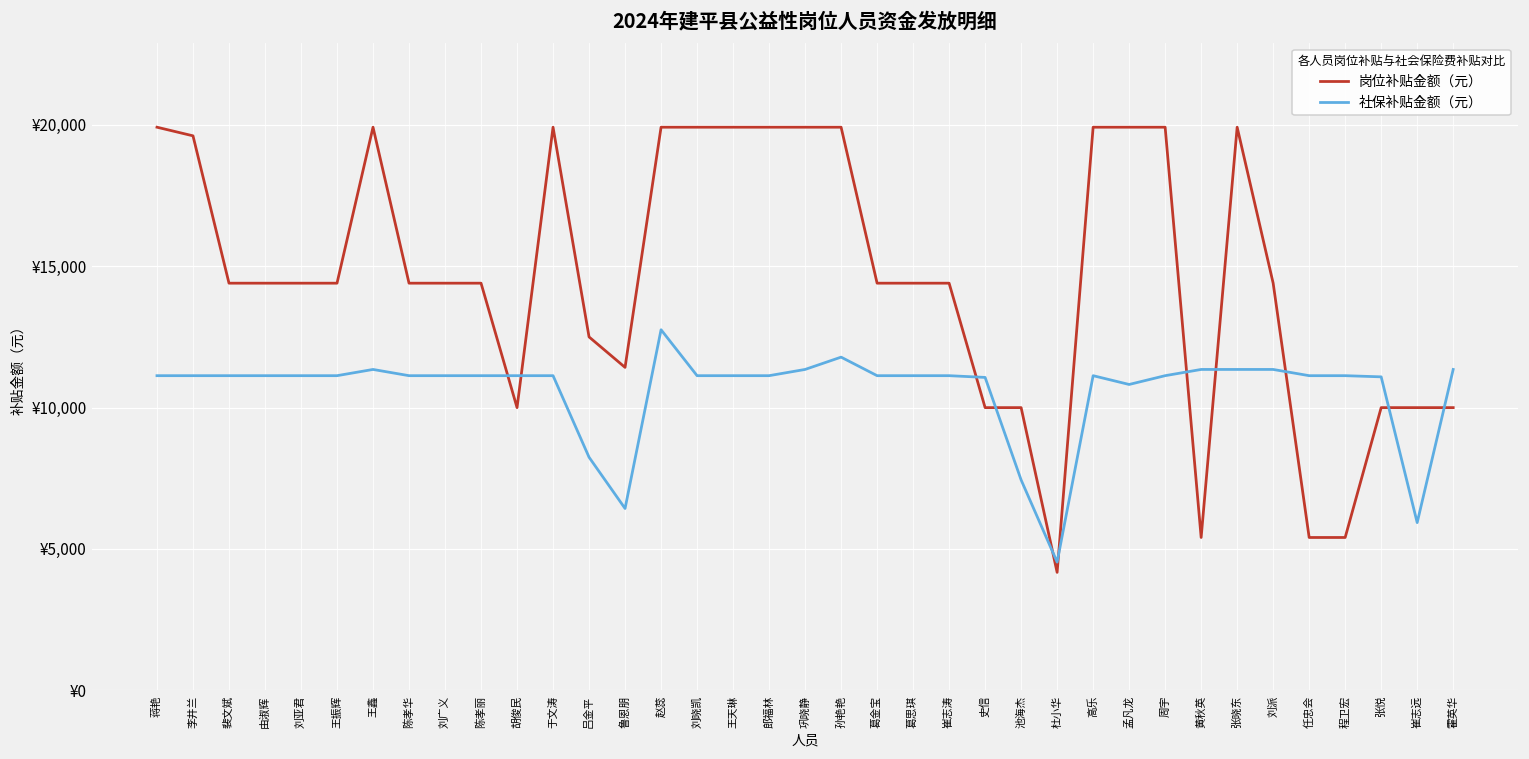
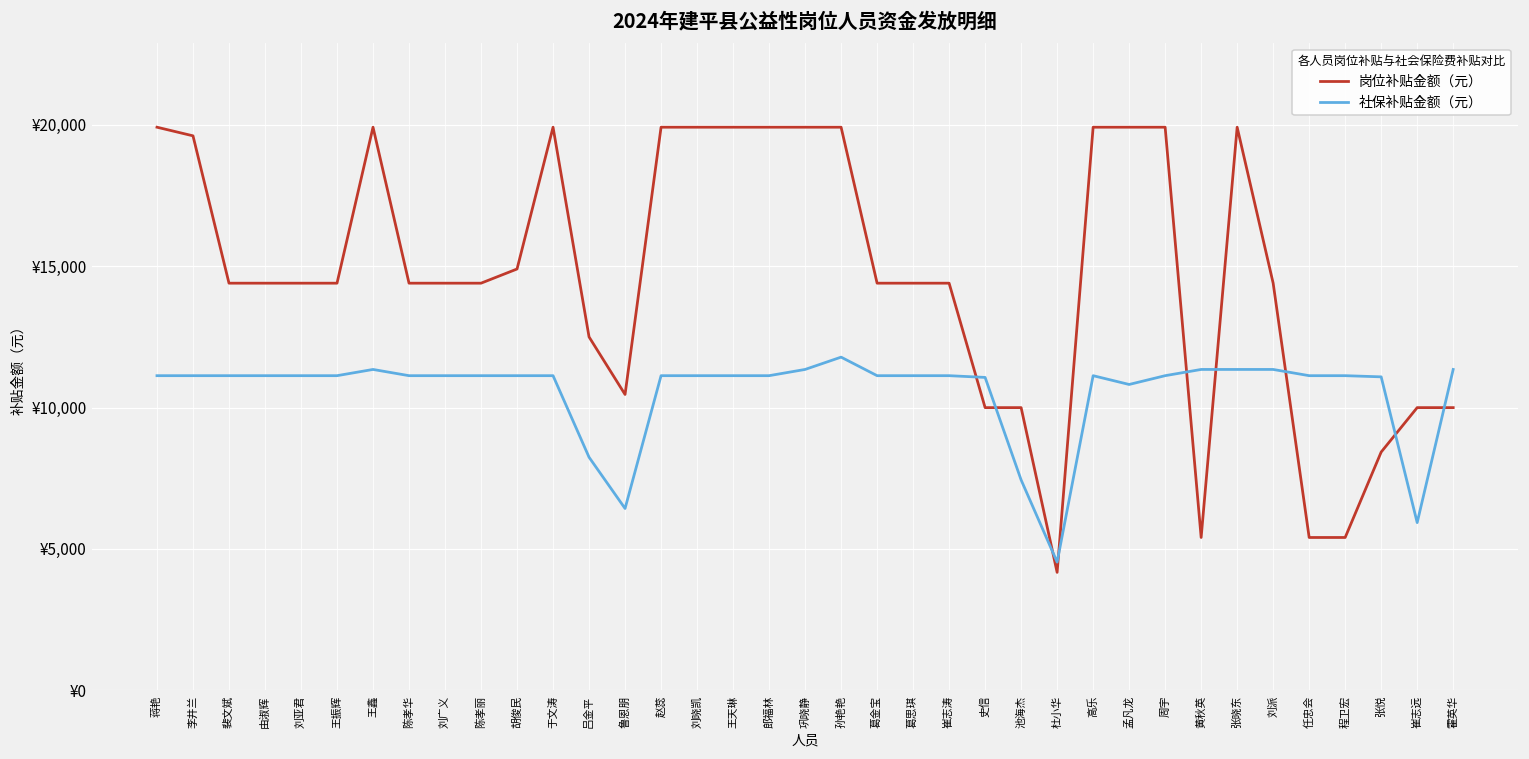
岗位补贴金额（元）, 胡俊民: ¥10,000 -> ¥14,900
岗位补贴金额（元）, 鲁恩朋: ¥11,400 -> ¥10,500
社保补贴金额（元）, 赵蕊: ¥12,800 -> ¥11,100
岗位补贴金额（元）, 张悦: ¥10,000 -> ¥8,400
